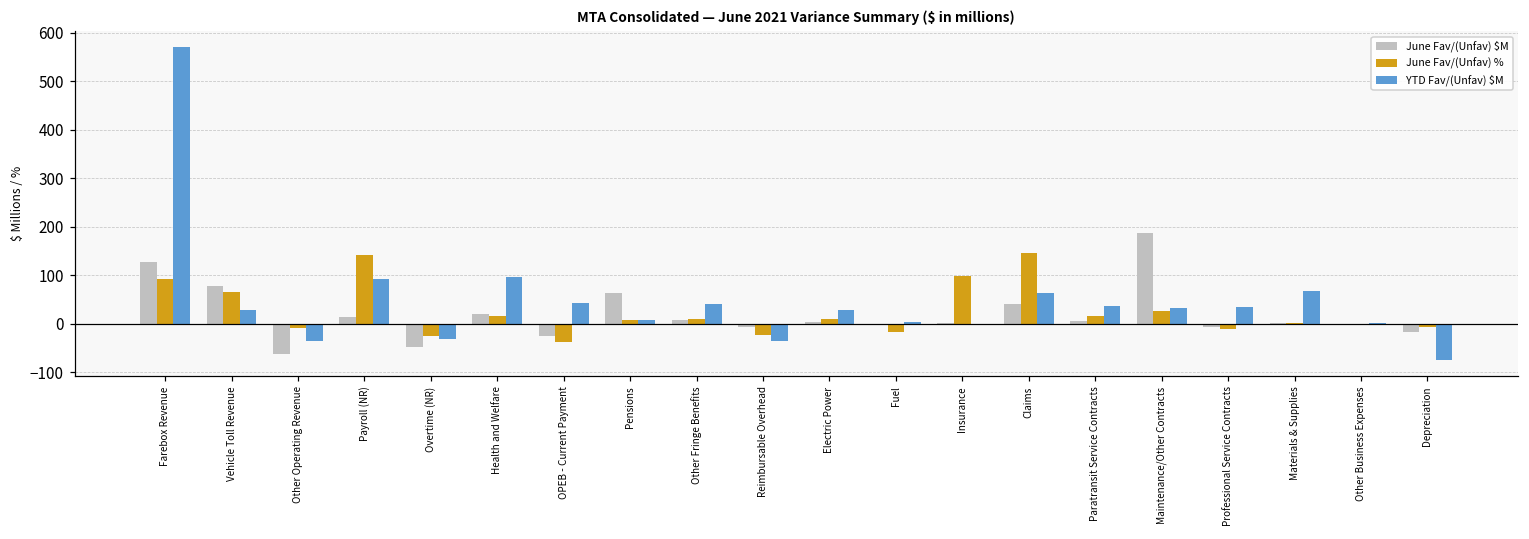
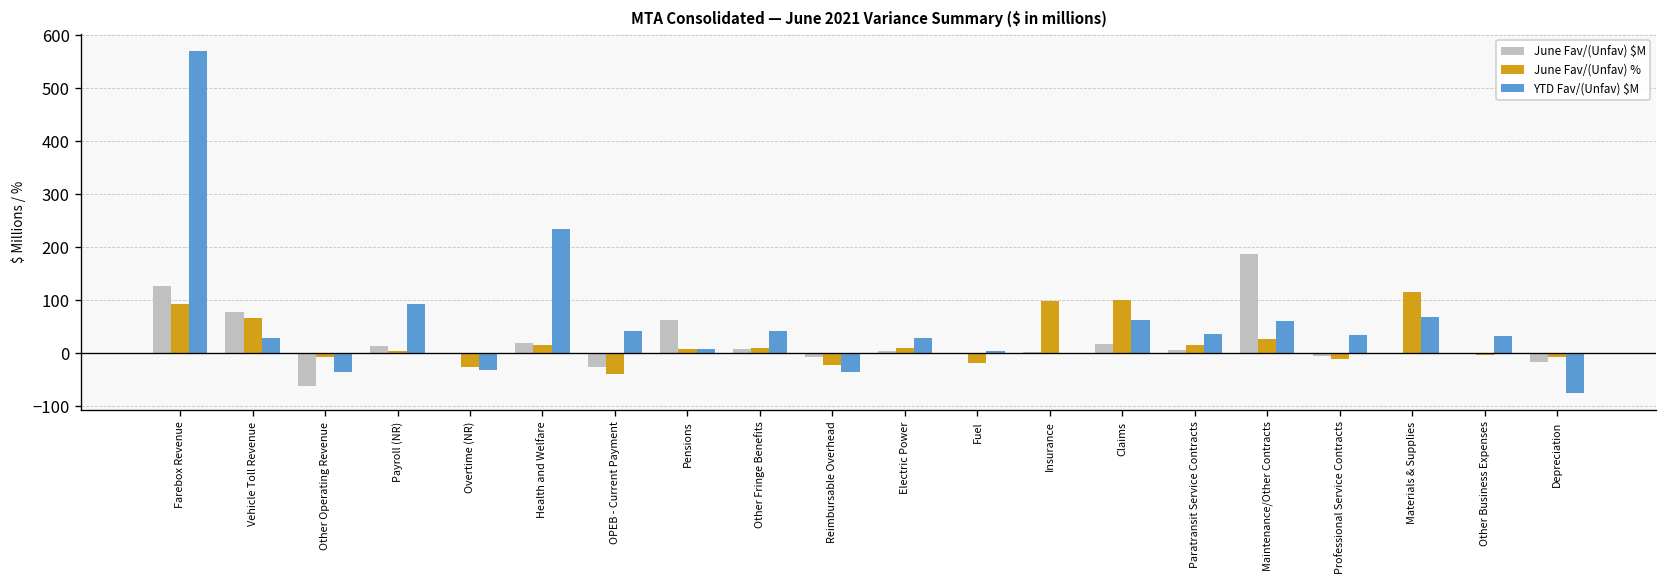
June Fav/(Unfav) %, Payroll (NR): 140 -> 0
June Fav/(Unfav) $M, Overtime (NR): -50 -> 0
YTD Fav/(Unfav) $M, Health and Welfare: 100 -> 230
June Fav/(Unfav) $M, Claims: 40 -> 20
June Fav/(Unfav) %, Claims: 150 -> 100
YTD Fav/(Unfav) $M, Maintenance/Other Contracts: 30 -> 60
June Fav/(Unfav) %, Materials & Supplies: 0 -> 120
YTD Fav/(Unfav) $M, Other Business Expenses: 0 -> 30
